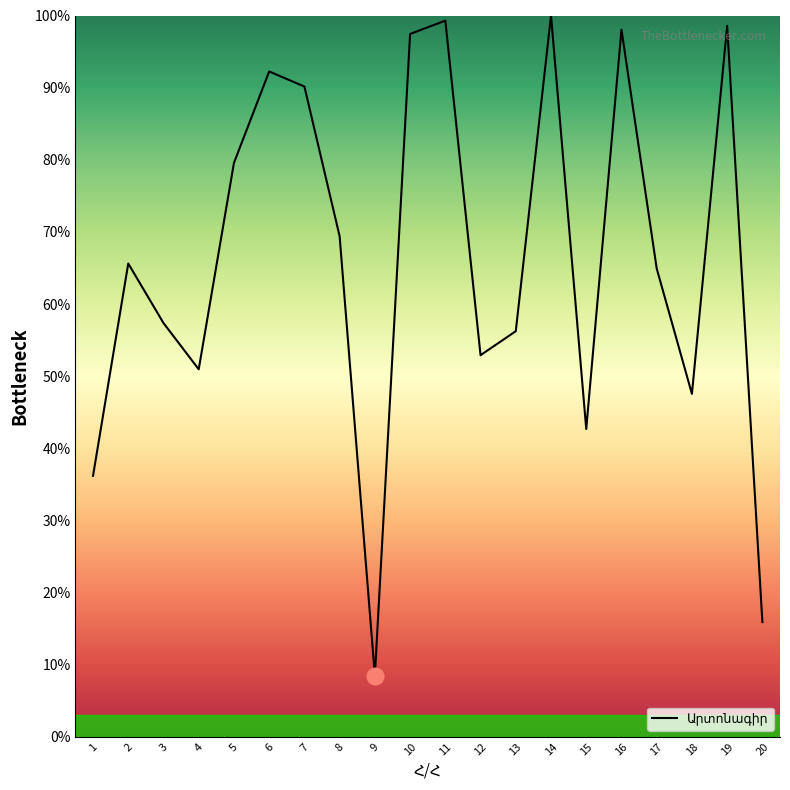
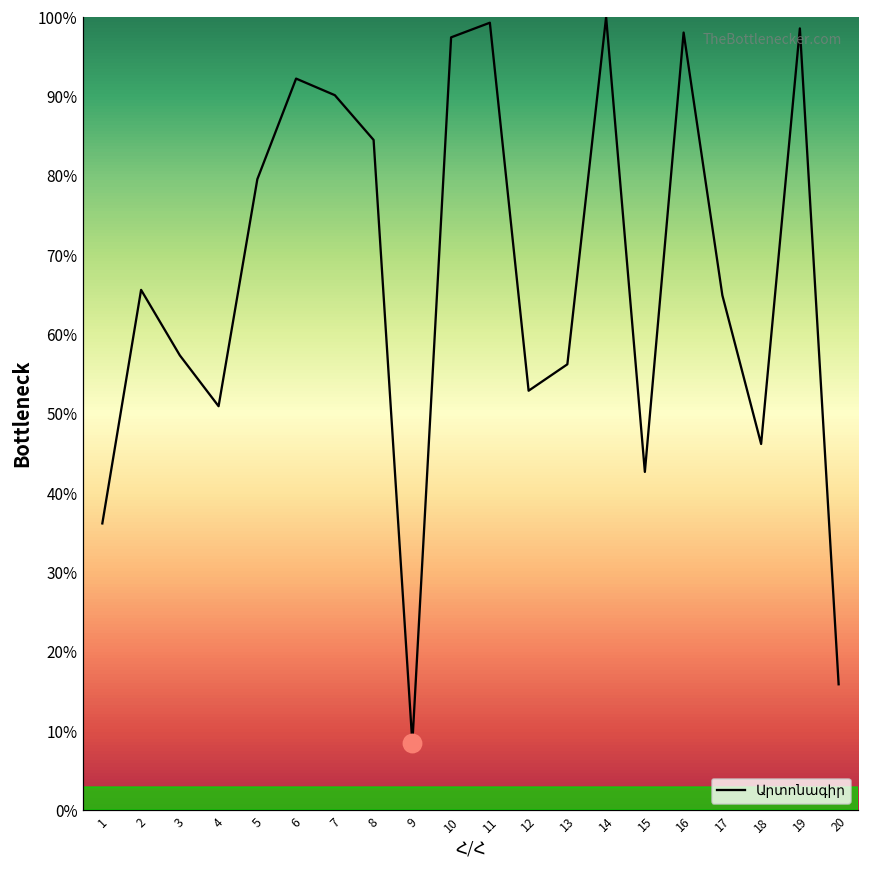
Արտոնագիր, 8: 69% -> 85%
Արտոնագիր, 18: 48% -> 46%
